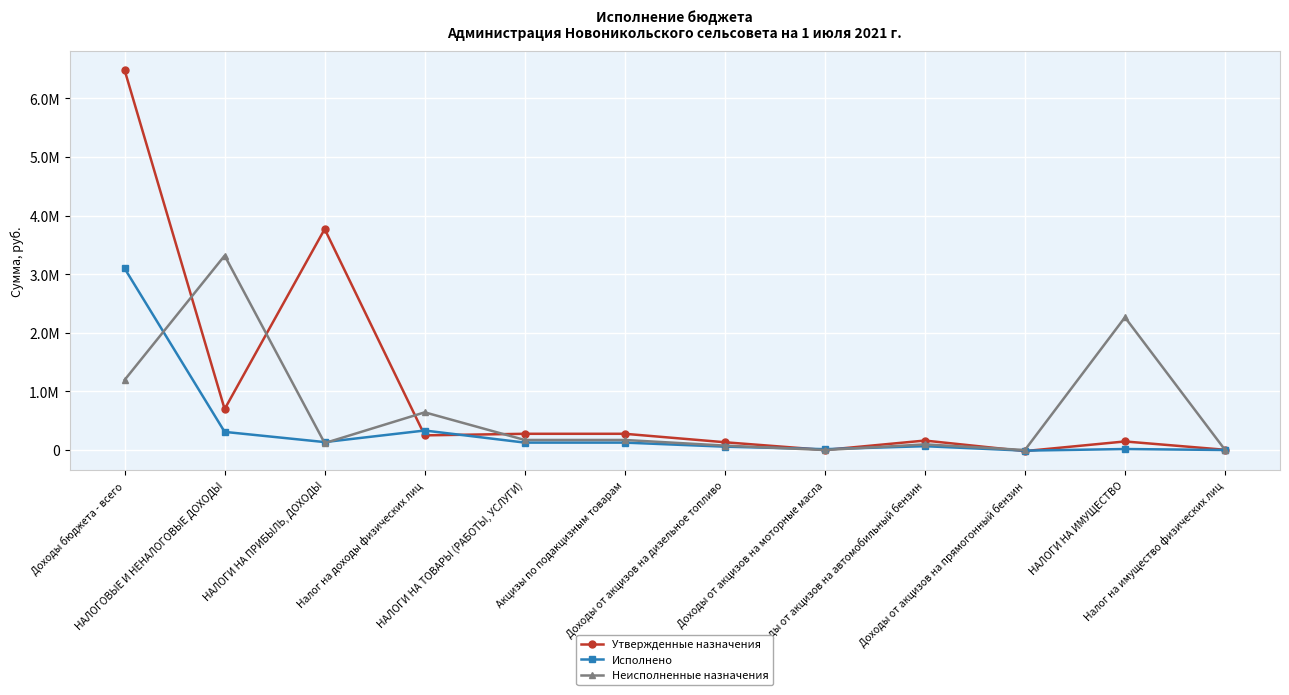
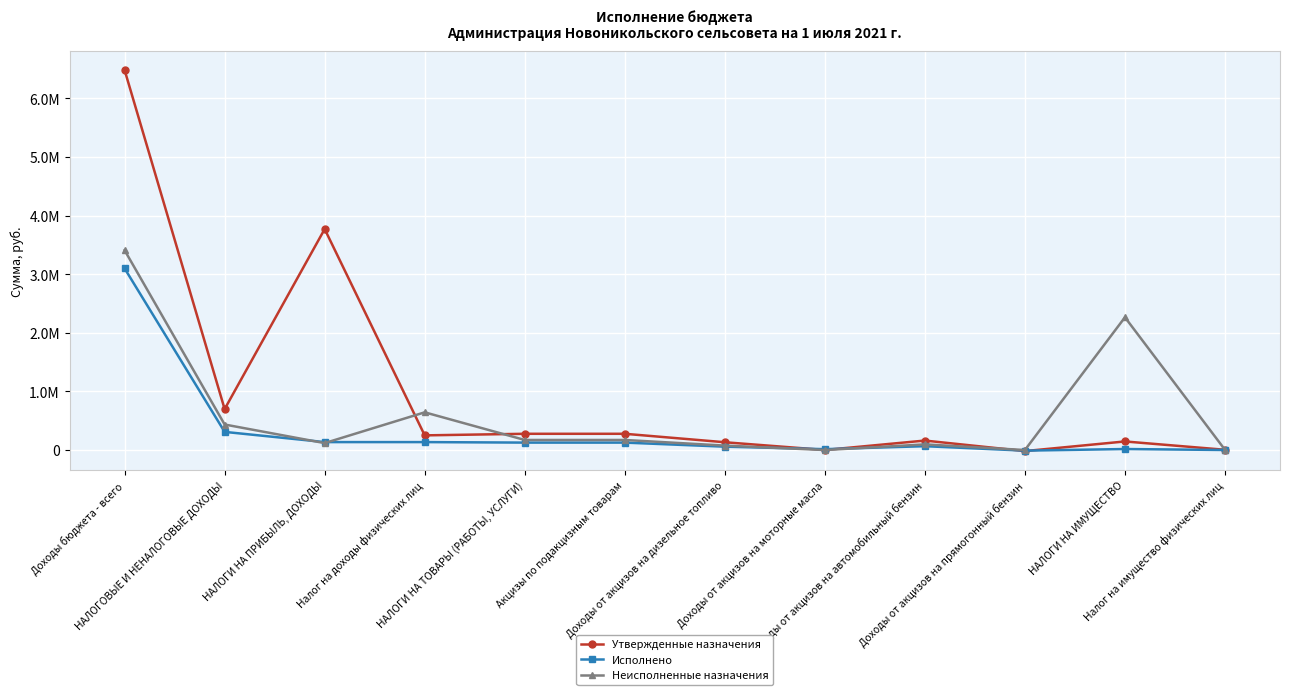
Неисполненные назначения, Доходы бюджета - всего: 1200000 -> 3400000
Неисполненные назначения, НАЛОГОВЫЕ И НЕНАЛОГОВЫЕ ДОХОДЫ: 3300000 -> 400000
Исполнено, Налог на доходы физических лиц: 300000 -> 100000
